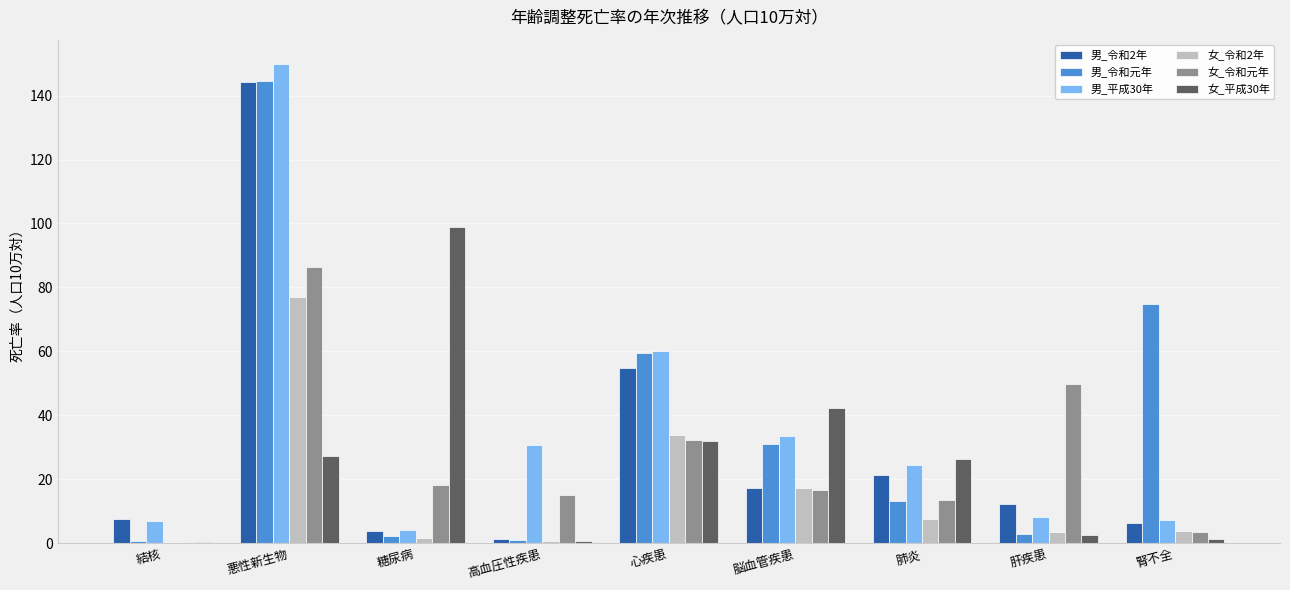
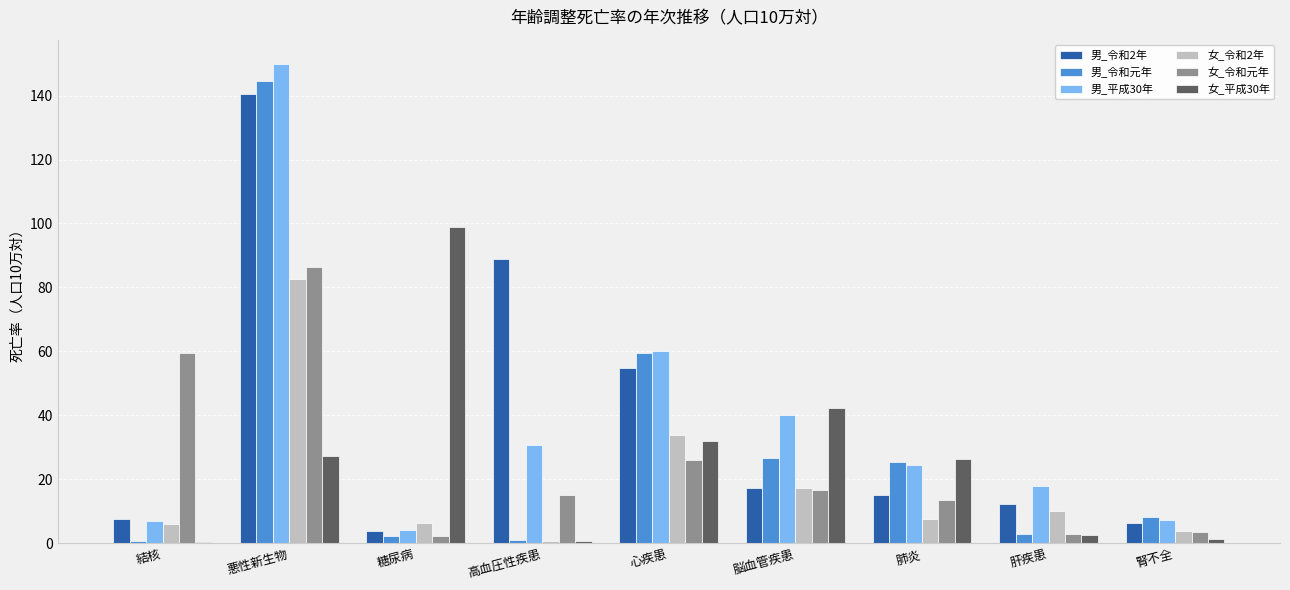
女_令和2年, 結核: 0 -> 6
女_令和元年, 結核: 0 -> 60
男_令和2年, 悪性新生物: 144 -> 141
女_令和2年, 悪性新生物: 77 -> 83
女_令和2年, 糖尿病: 2 -> 6
女_令和元年, 糖尿病: 18 -> 2
男_令和2年, 高血圧性疾患: 1 -> 89
女_令和元年, 心疾患: 32 -> 26
男_令和元年, 脳血管疾患: 31 -> 27
男_平成30年, 脳血管疾患: 34 -> 40
男_令和2年, 肺炎: 21 -> 15
男_令和元年, 肺炎: 13 -> 25
男_平成30年, 肝疾患: 8 -> 18
女_令和2年, 肝疾患: 3 -> 10
女_令和元年, 肝疾患: 50 -> 3
男_令和元年, 腎不全: 75 -> 8
